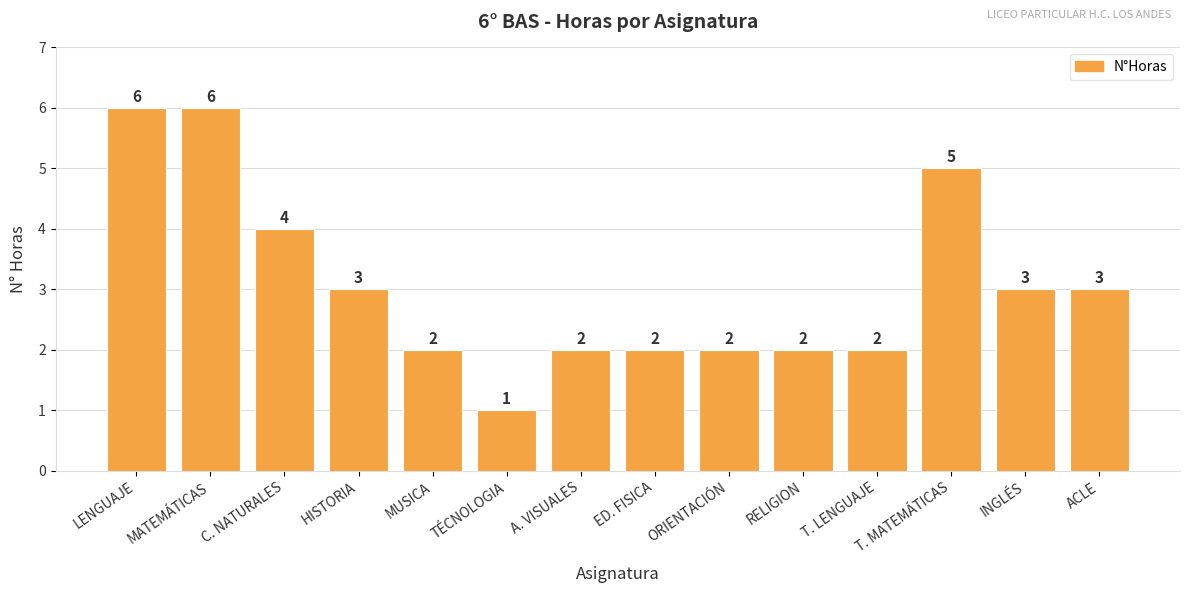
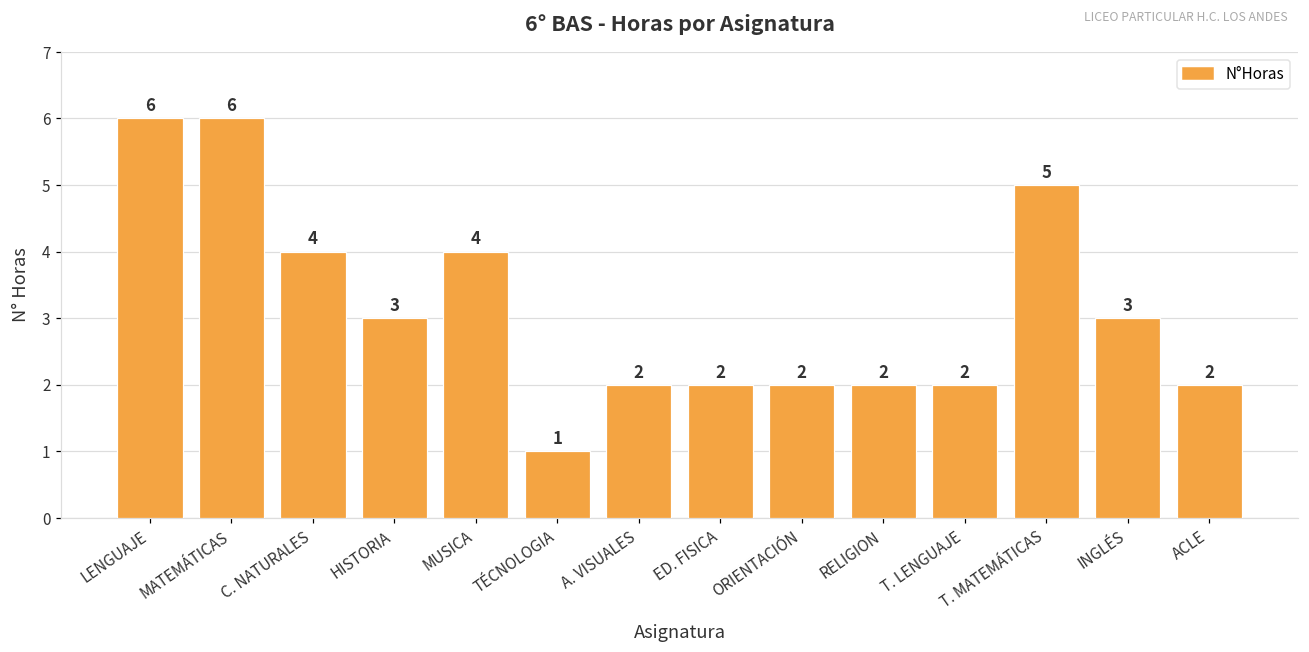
MUSICA: 2 -> 4
ACLE: 3 -> 2
